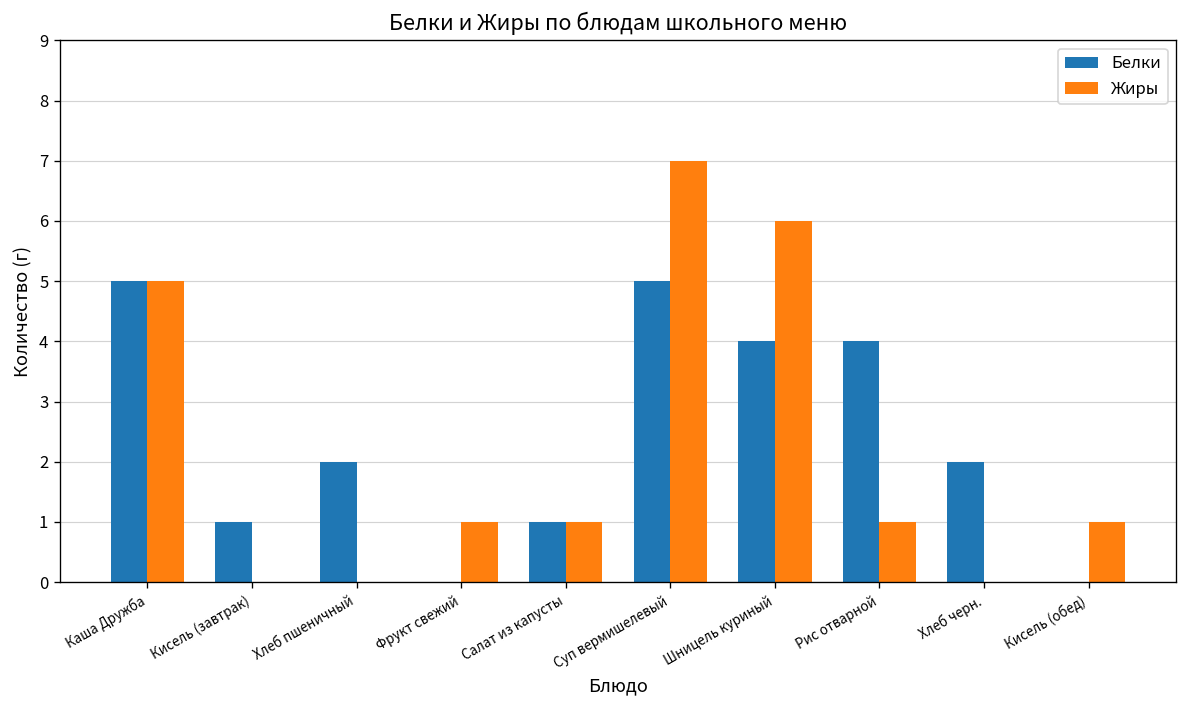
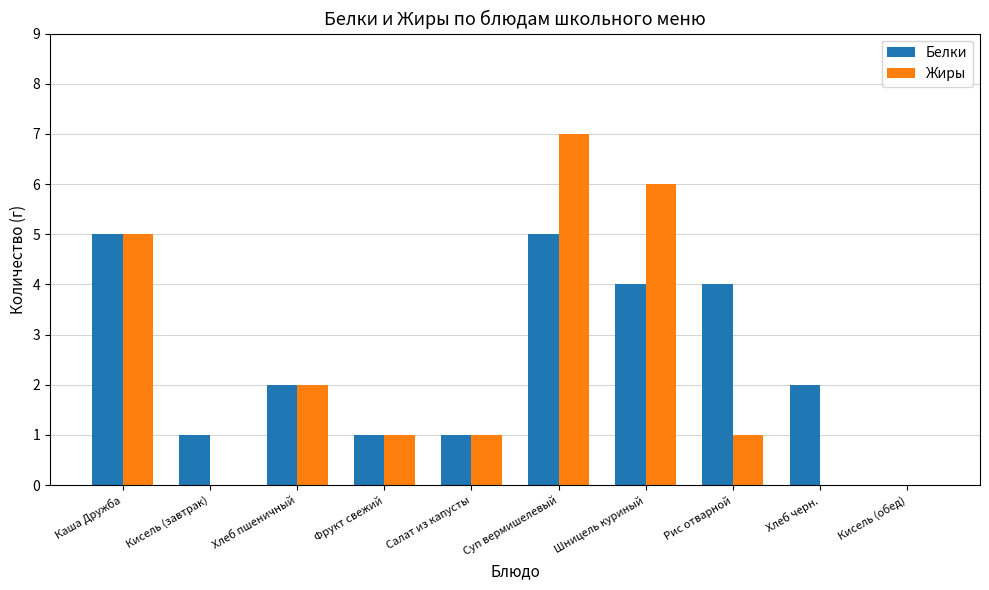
Жиры, Хлеб пшеничный: 0 -> 2
Белки, Фрукт свежий: 0 -> 1
Жиры, Кисель (обед): 1 -> 0
